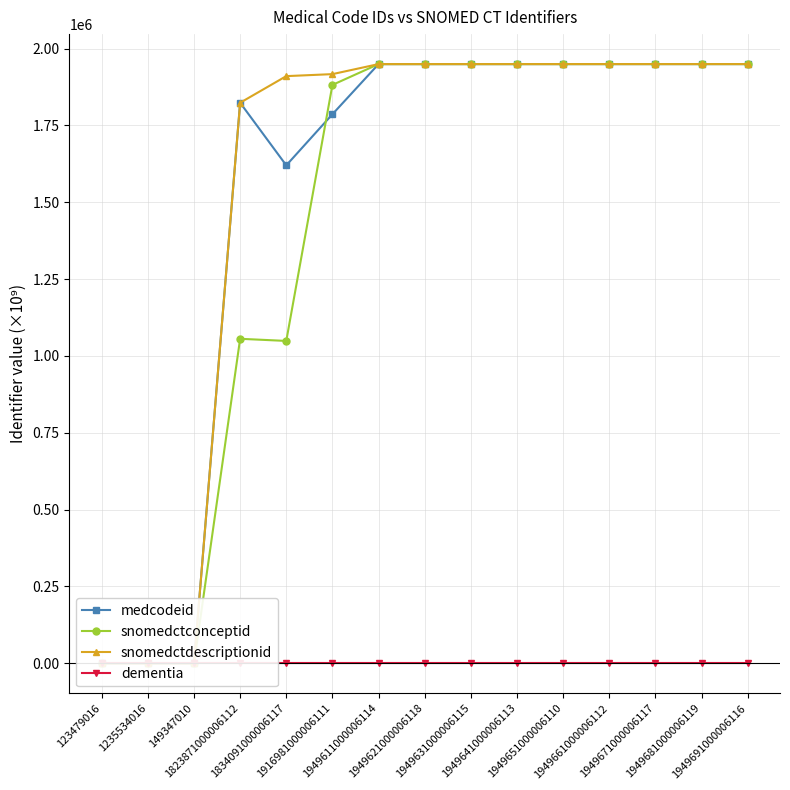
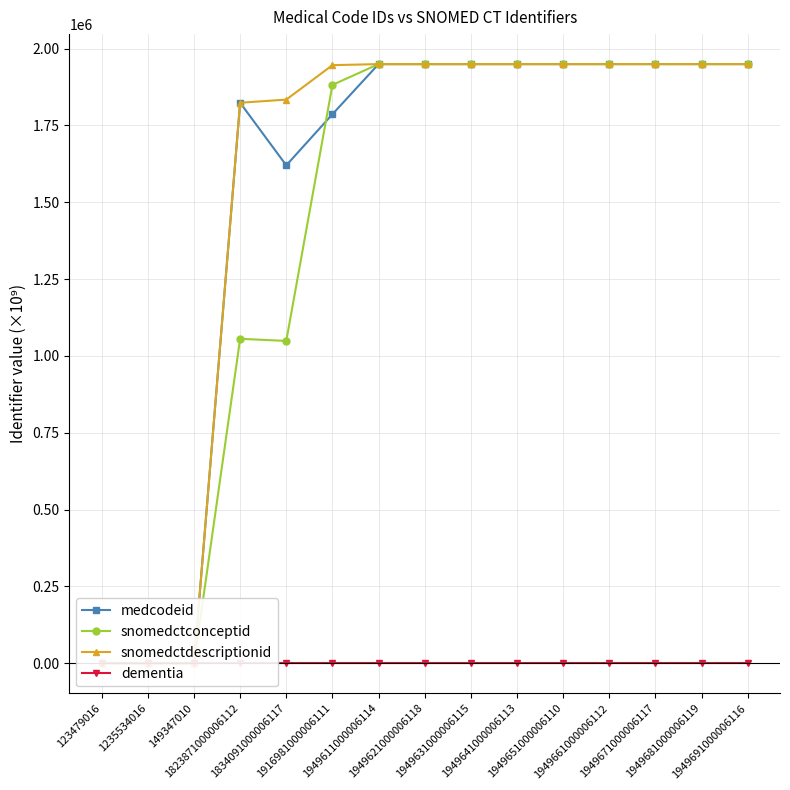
snomedctdescriptionid, 1834091000006117: 1910000 -> 1830000
snomedctdescriptionid, 1916981000006111: 1920000 -> 1950000
